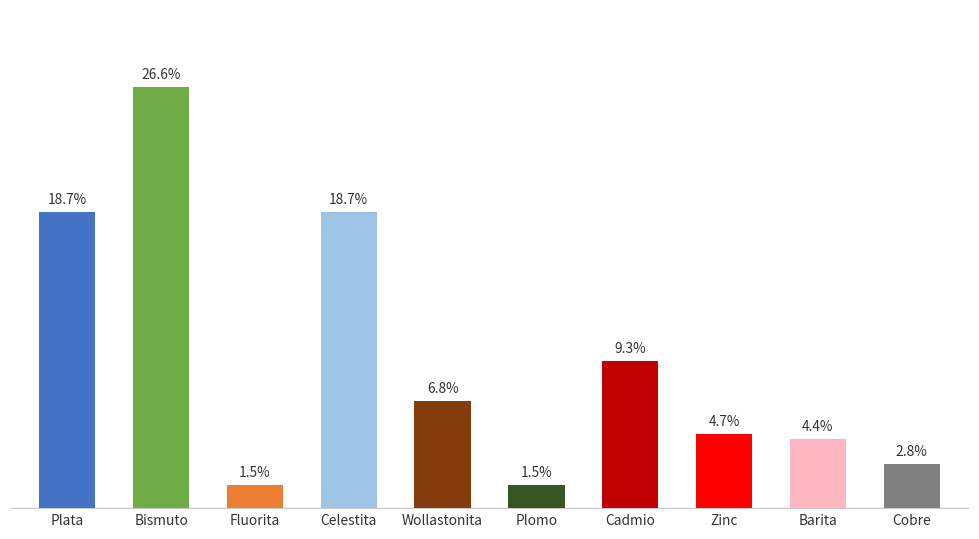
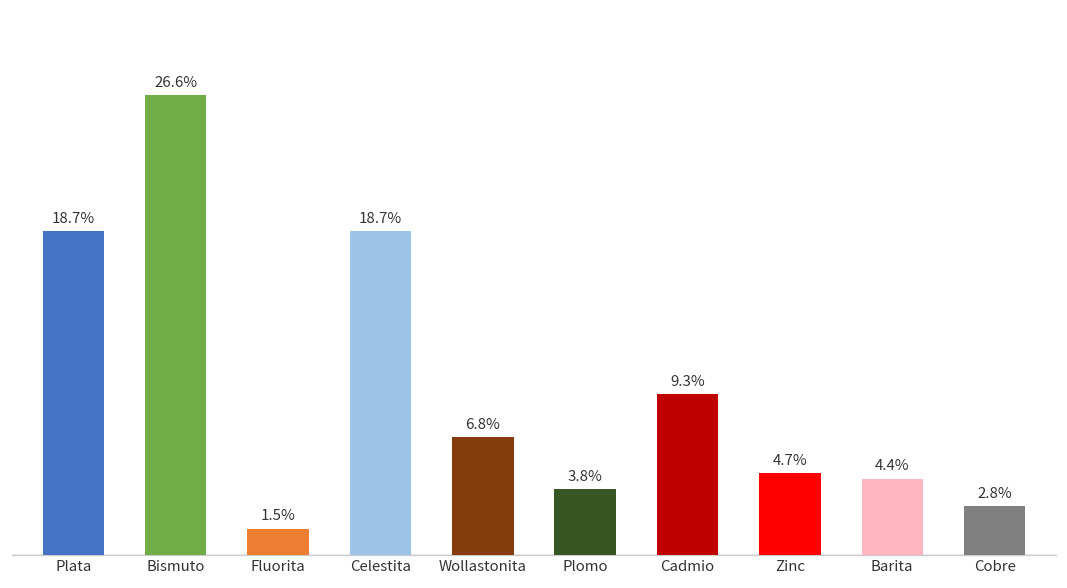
Plomo: 1.5% -> 3.8%
